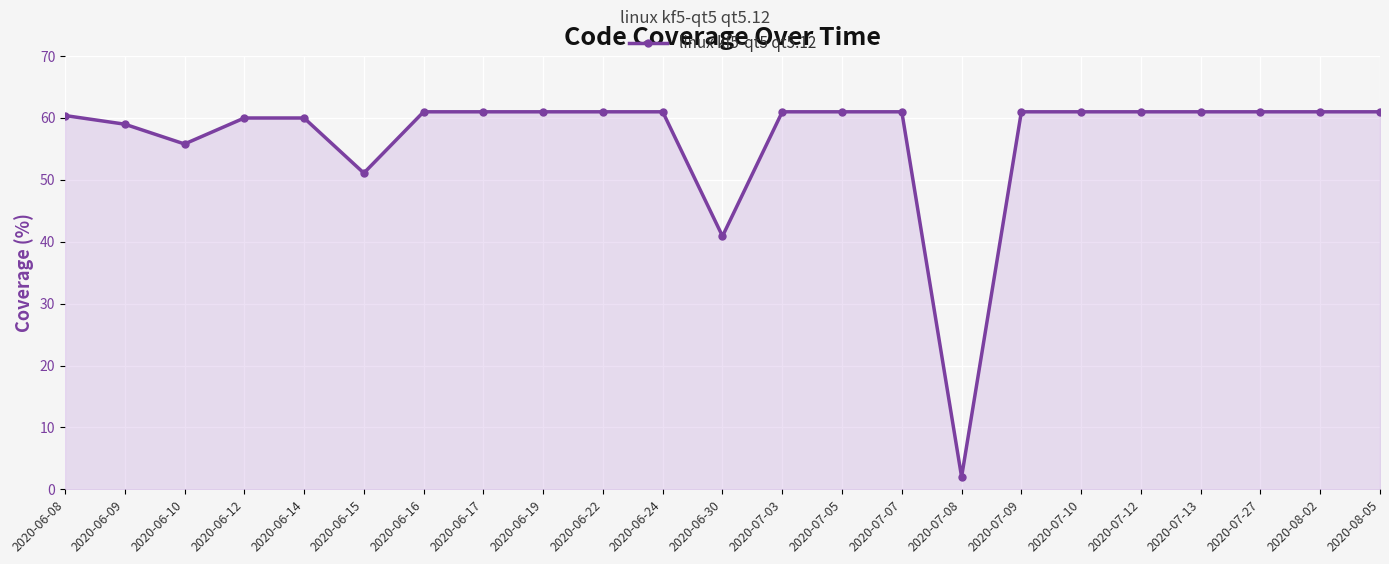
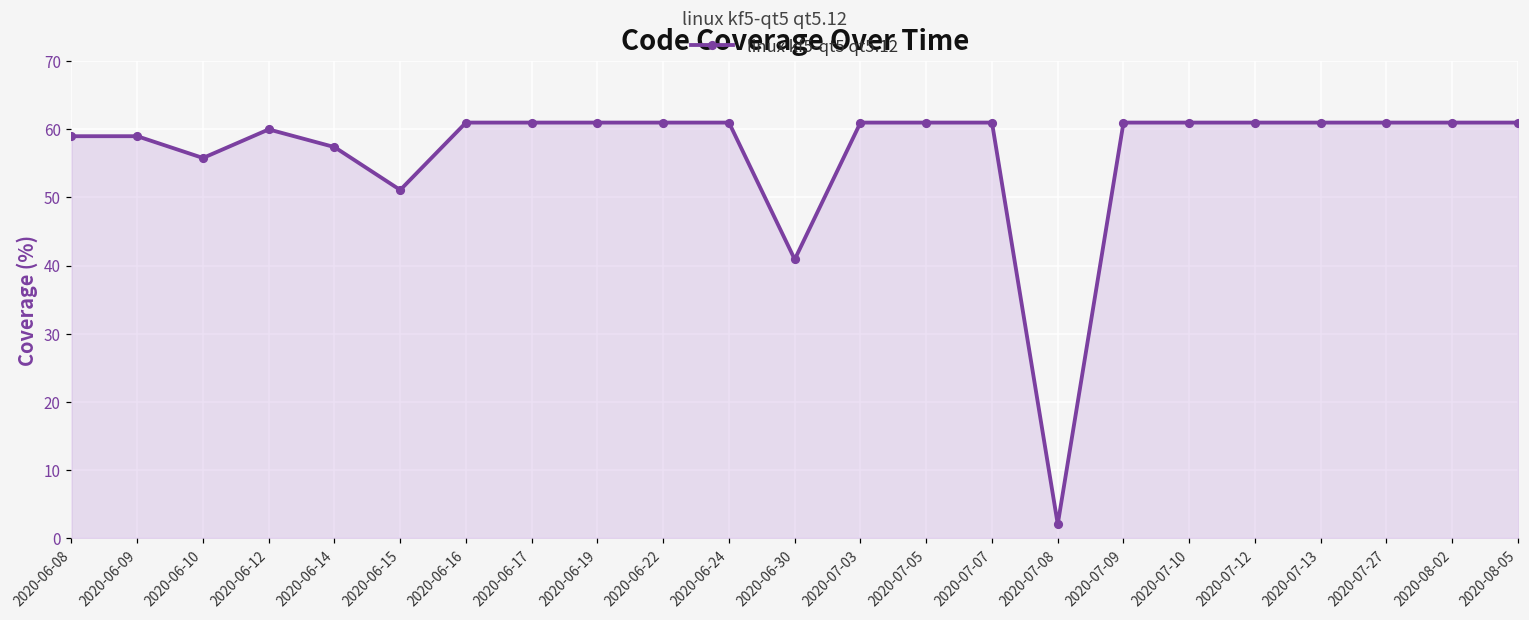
2020-06-08: 60 -> 59
2020-06-14: 60 -> 57
